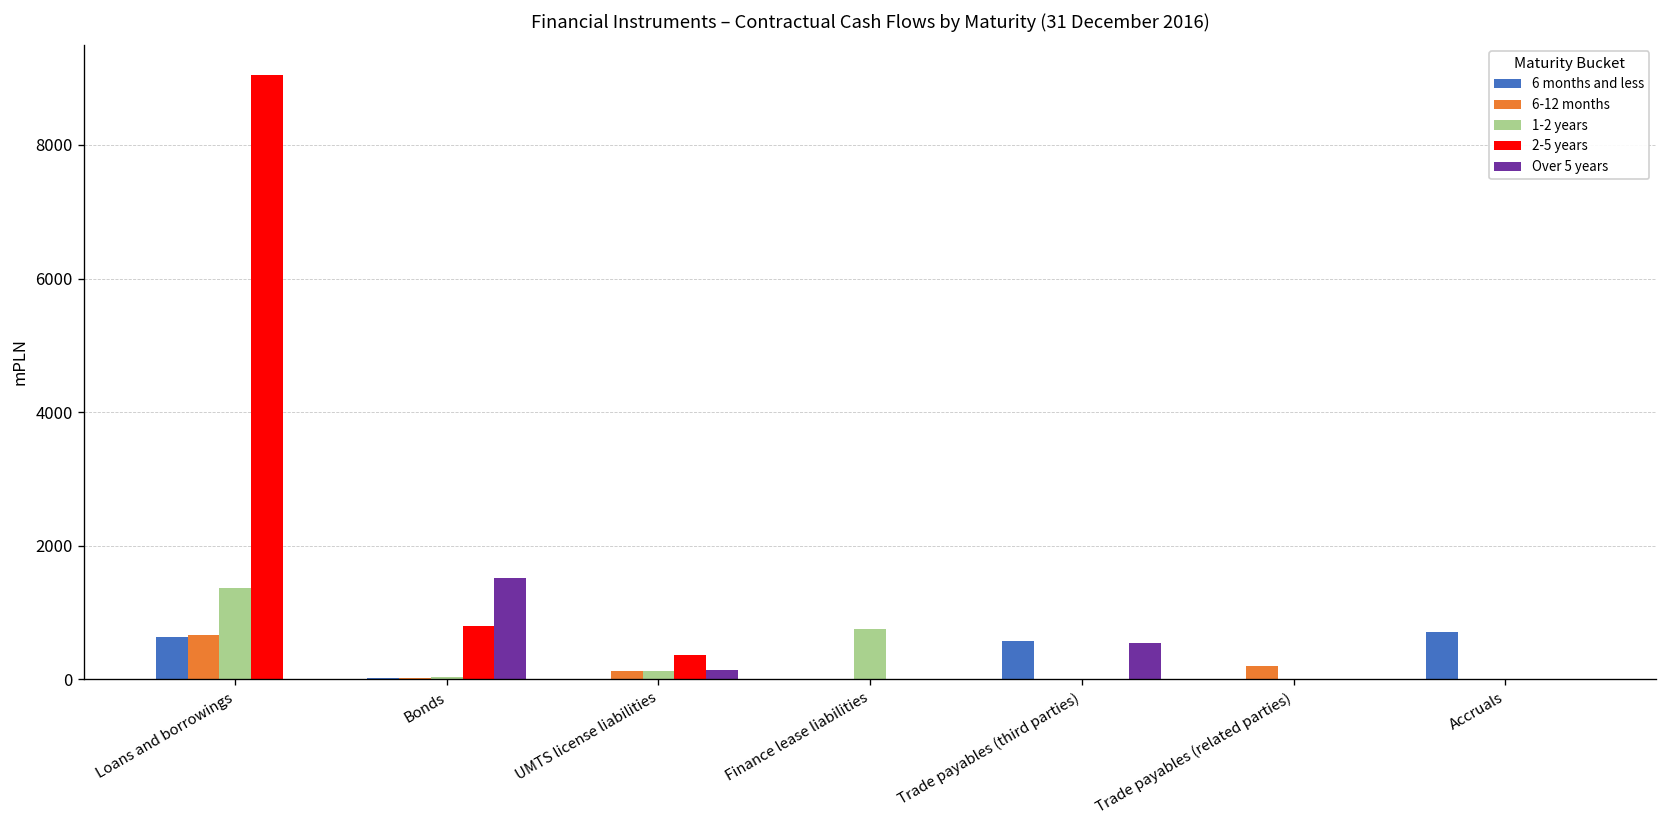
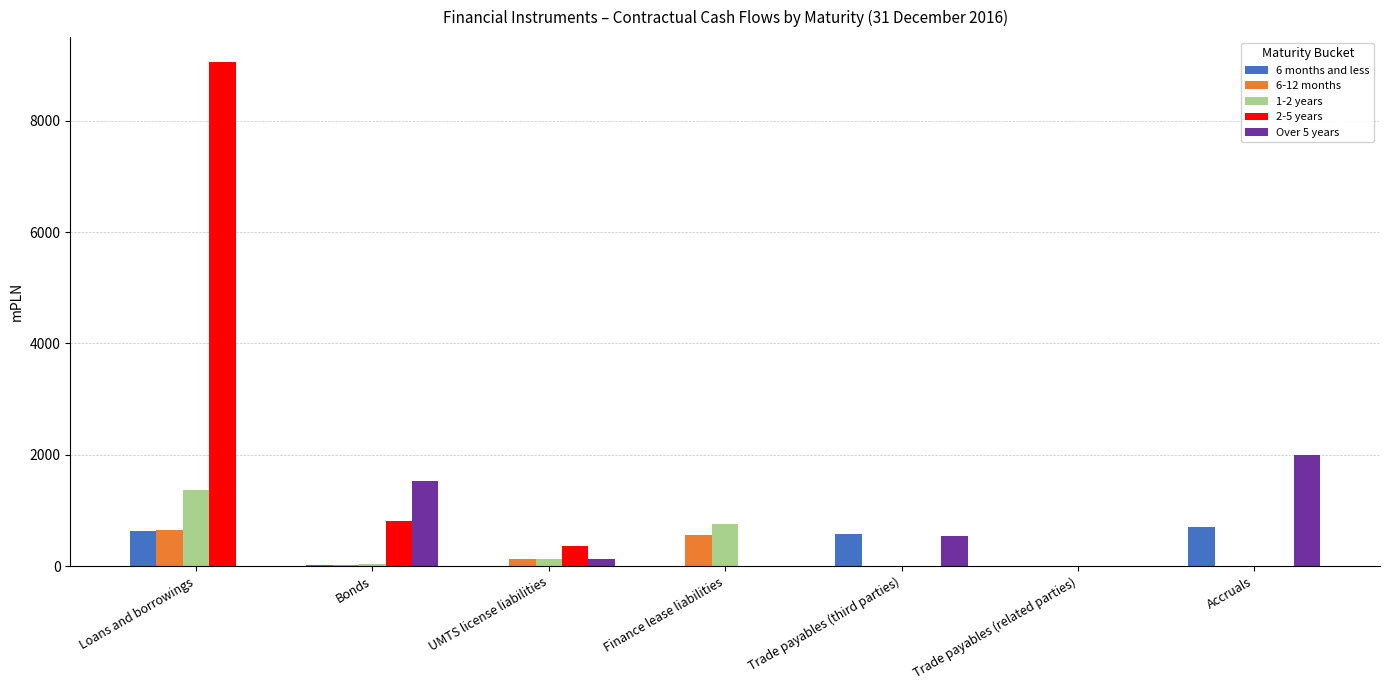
6-12 months, Finance lease liabilities: 0 -> 600
6-12 months, Trade payables (related parties): 200 -> 0
Over 5 years, Accruals: 0 -> 2000
